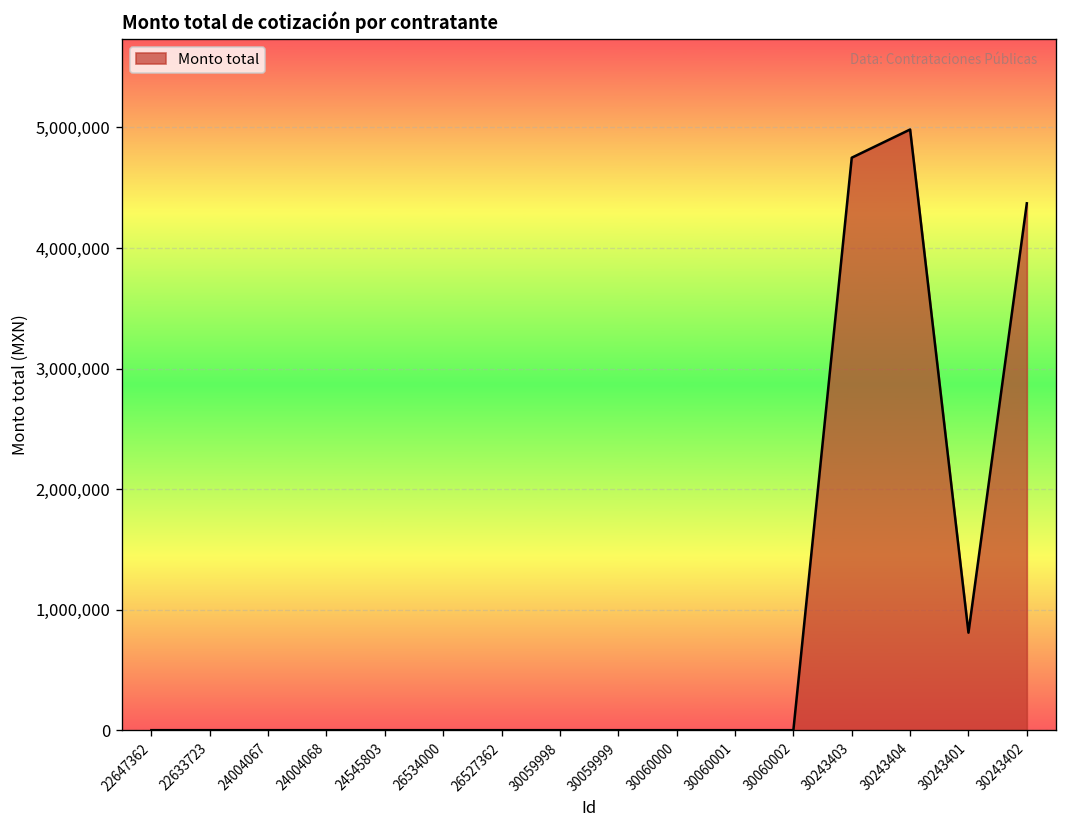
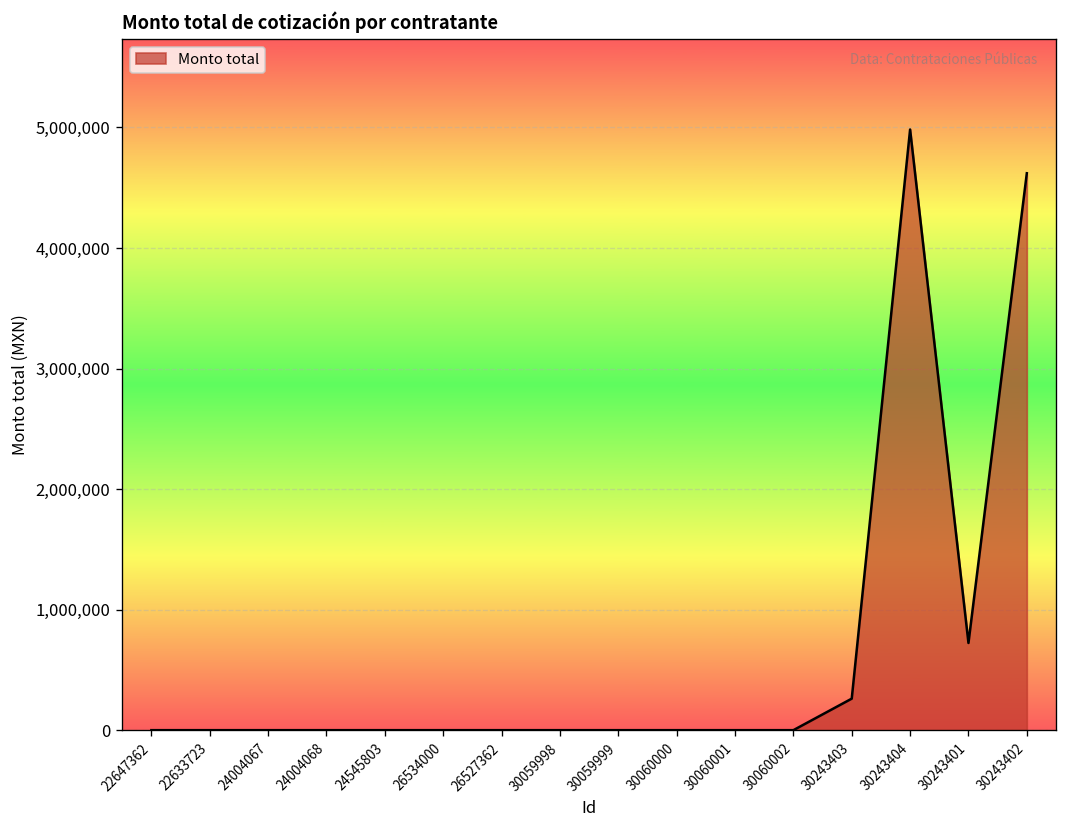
30243403: 4,750,000 -> 260,000
30243401: 810,000 -> 720,000
30243402: 4,370,000 -> 4,620,000
